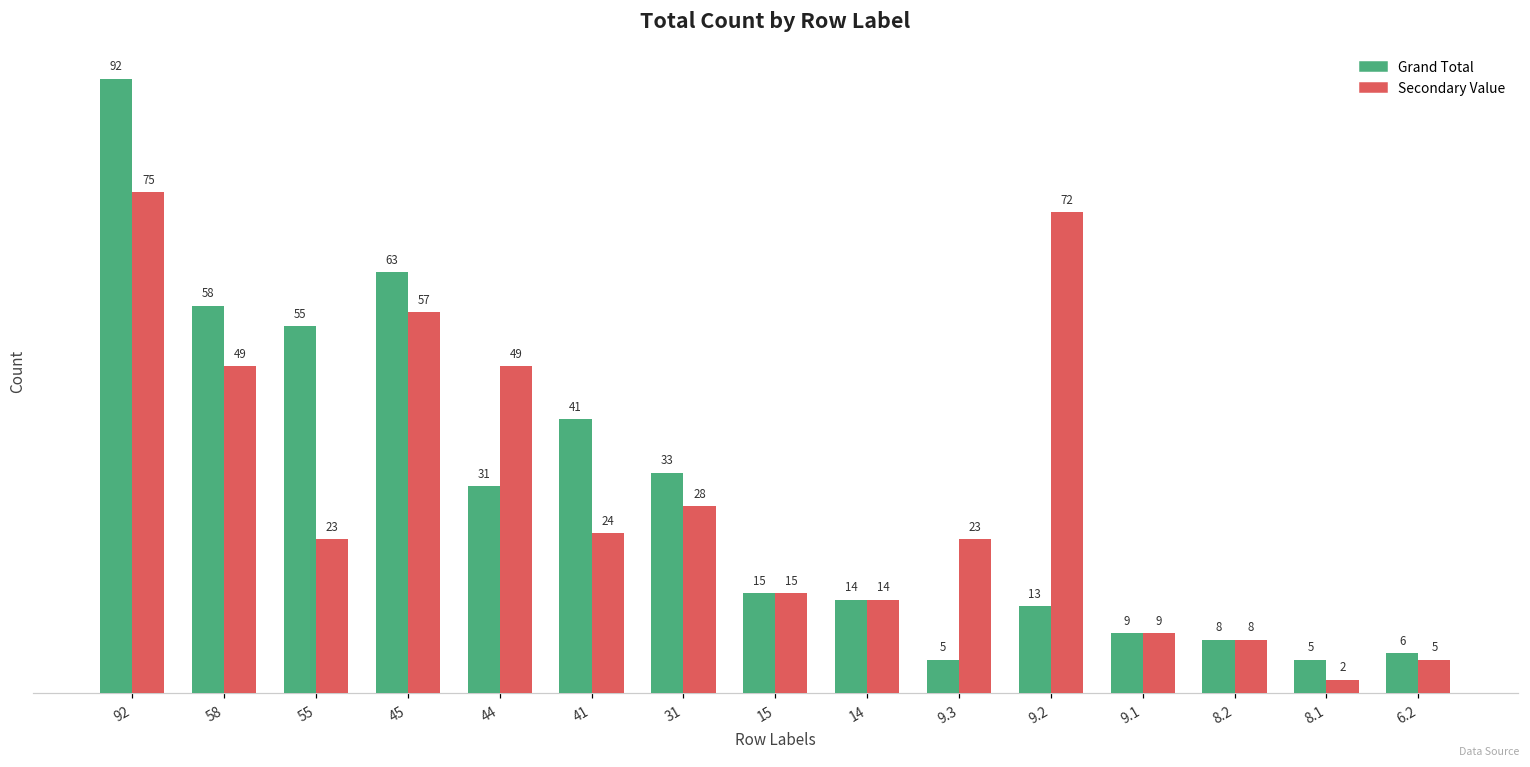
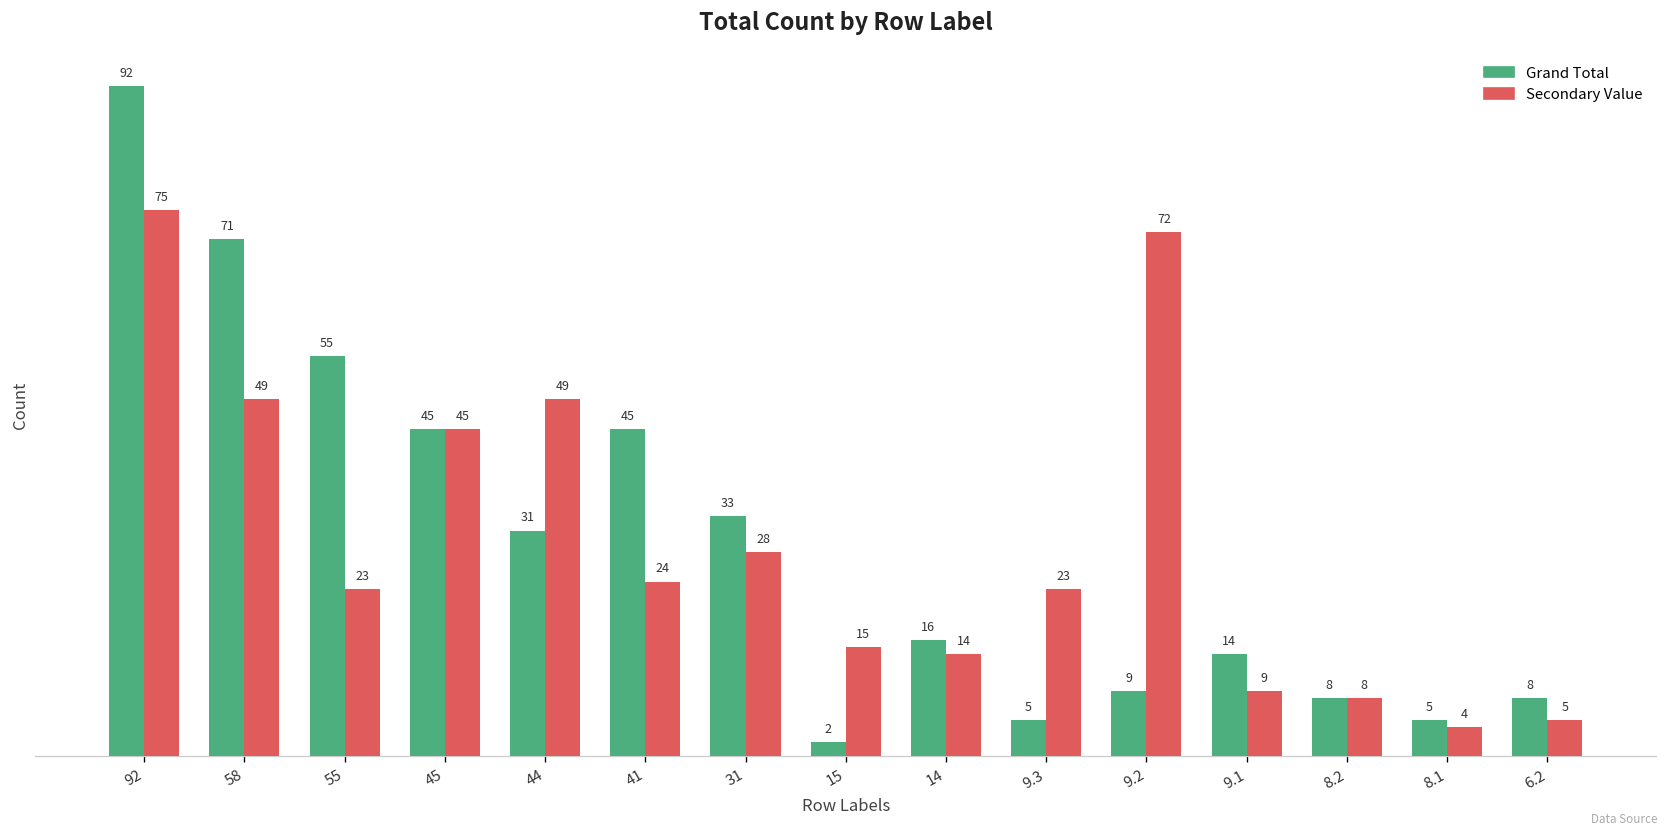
Grand Total, 58: 58 -> 71
Grand Total, 45: 63 -> 45
Secondary Value, 45: 57 -> 45
Grand Total, 41: 41 -> 45
Grand Total, 15: 15 -> 2
Grand Total, 14: 14 -> 16
Grand Total, 9.2: 13 -> 9
Grand Total, 9.1: 9 -> 14
Secondary Value, 8.1: 2 -> 4
Grand Total, 6.2: 6 -> 8
